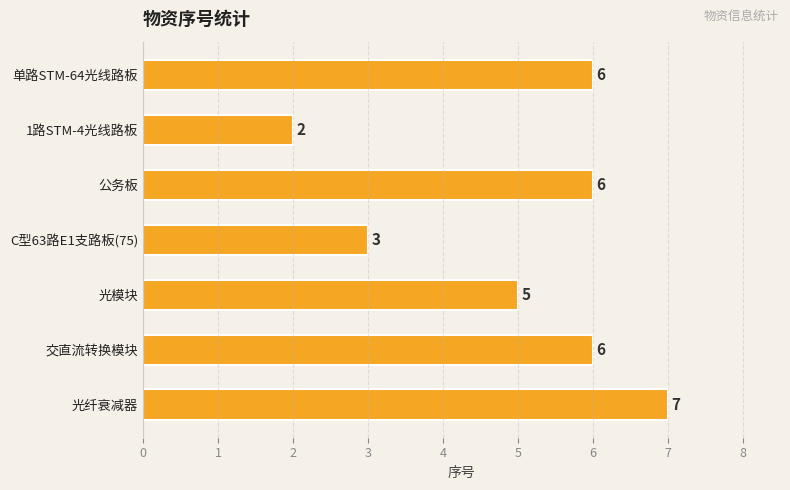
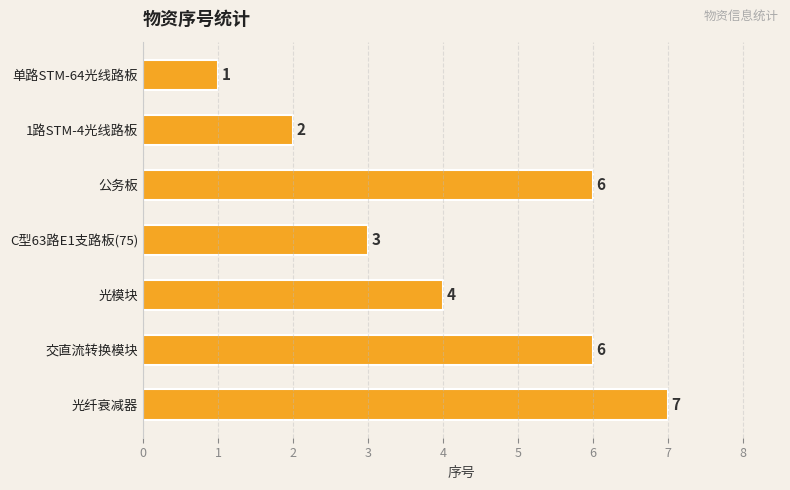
单路STM-64光线路板: 6 -> 1
光模块: 5 -> 4
